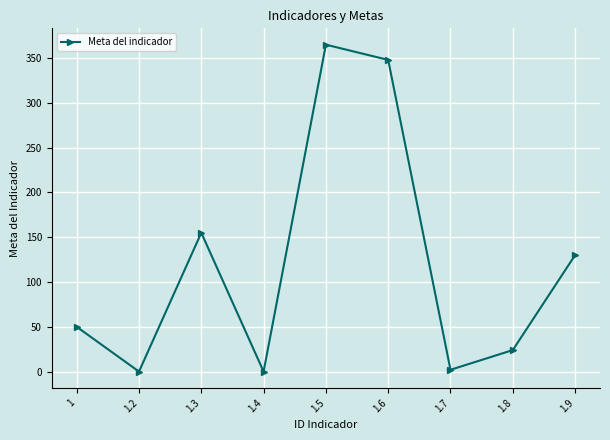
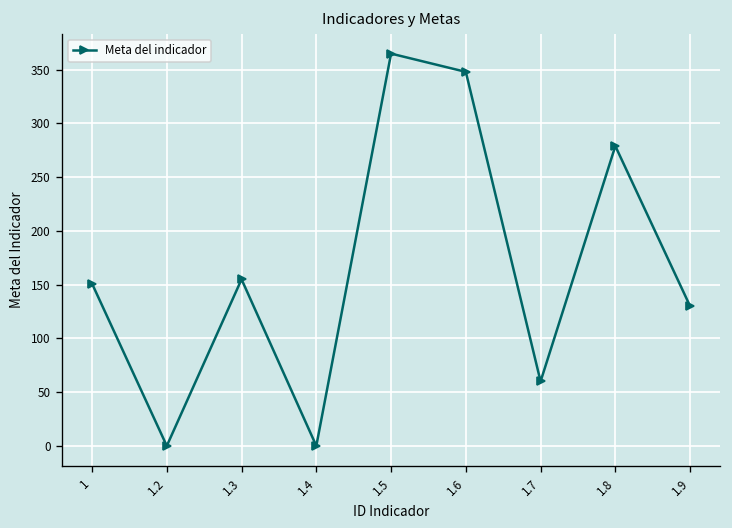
1: 50 -> 150
1.7: 0 -> 60
1.8: 20 -> 280
